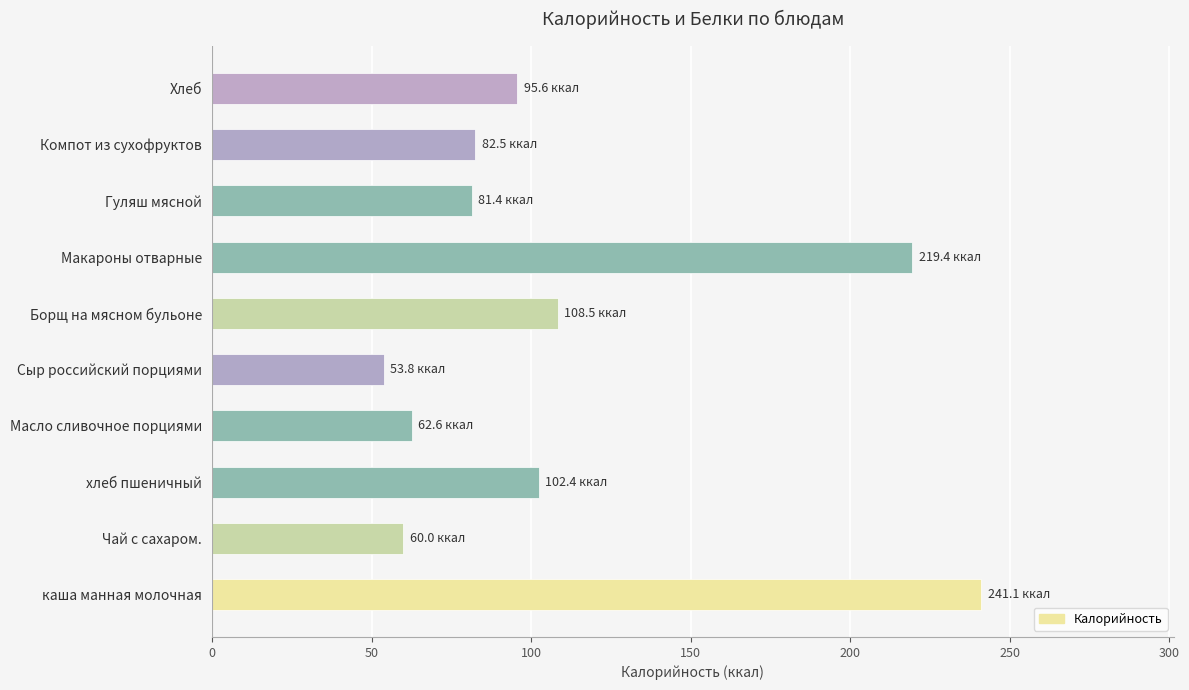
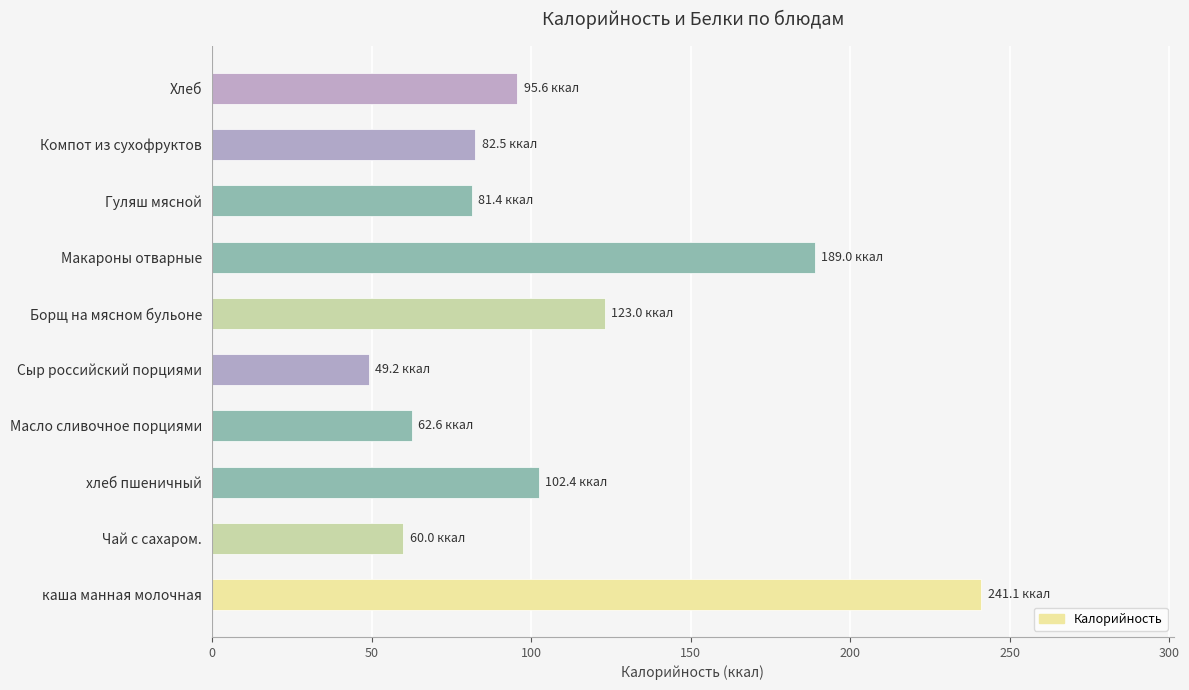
Макароны отварные: 219.4 -> 189.0
Борщ на мясном бульоне: 108.5 -> 123.0
Сыр российский порциями: 53.8 -> 49.2
